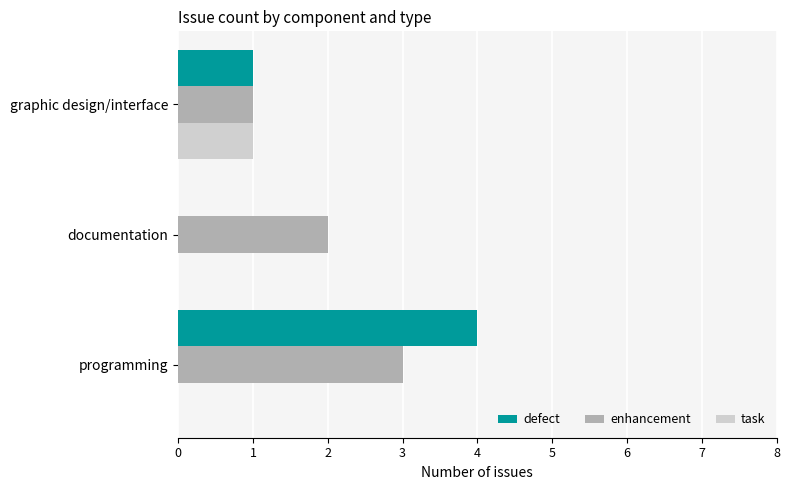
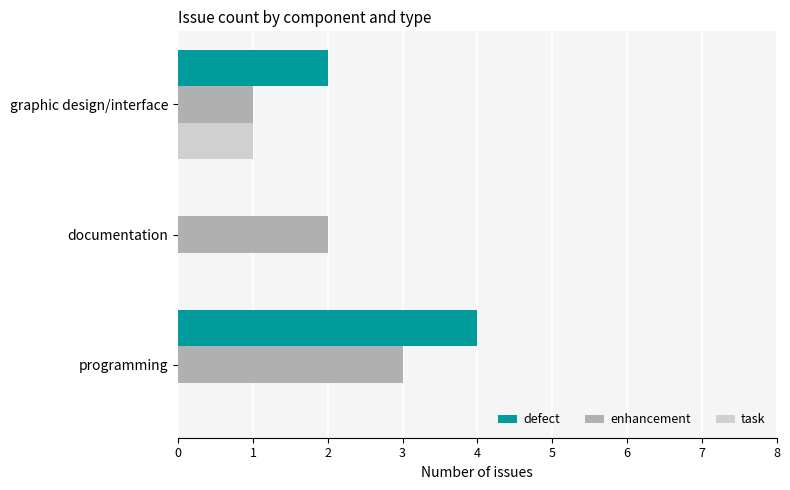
defect, graphic design/interface: 1 -> 2
